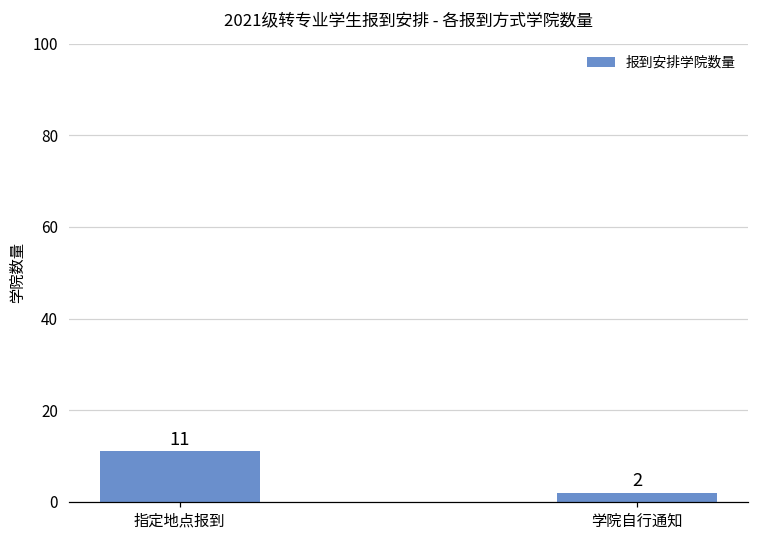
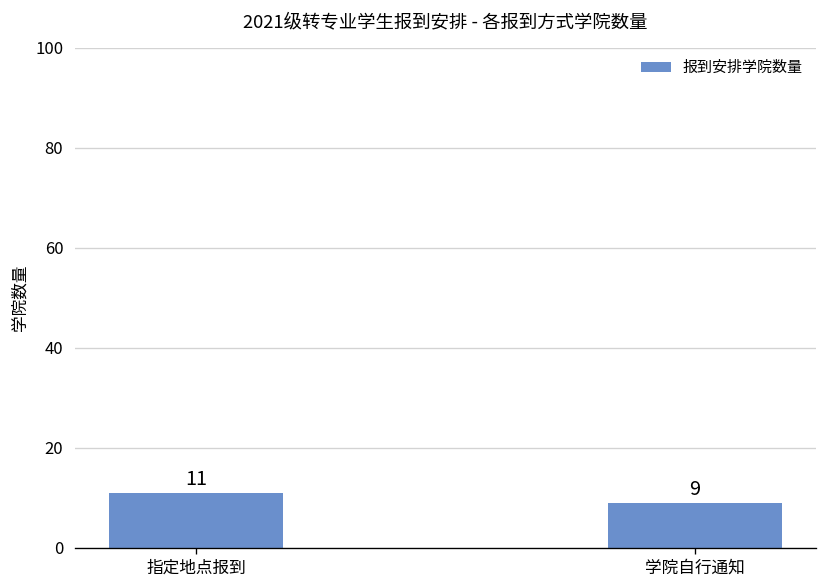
学院自行通知: 2 -> 9
